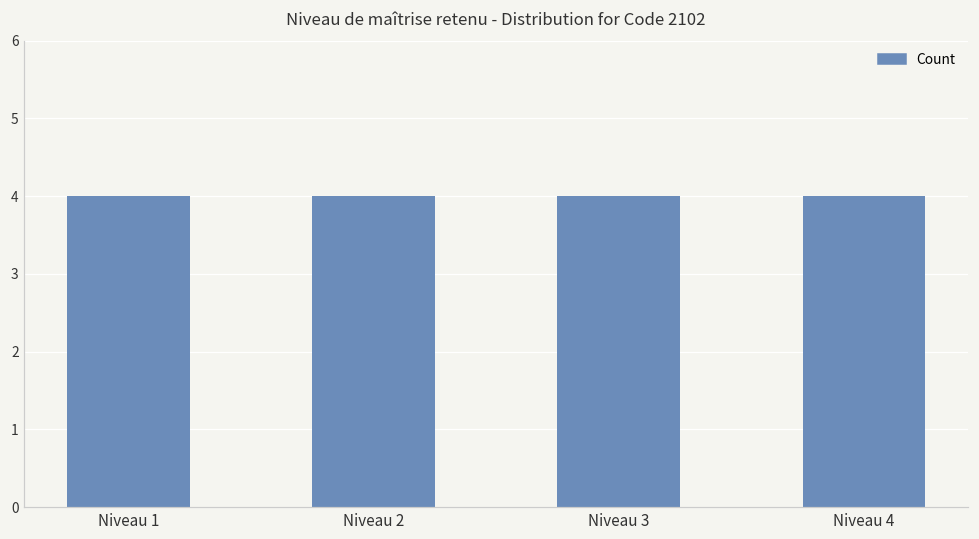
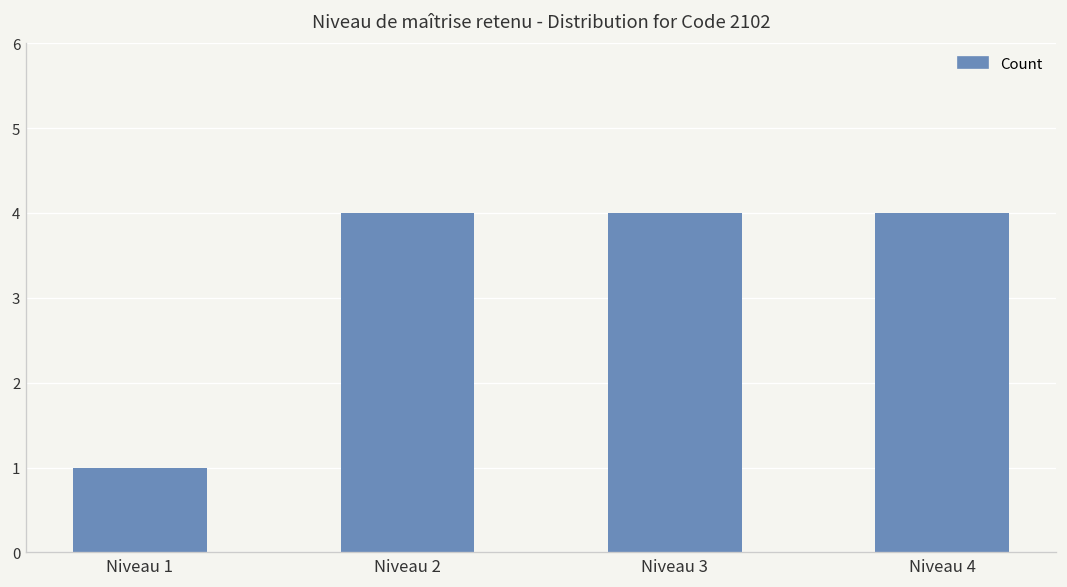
Niveau 1: 4 -> 1
